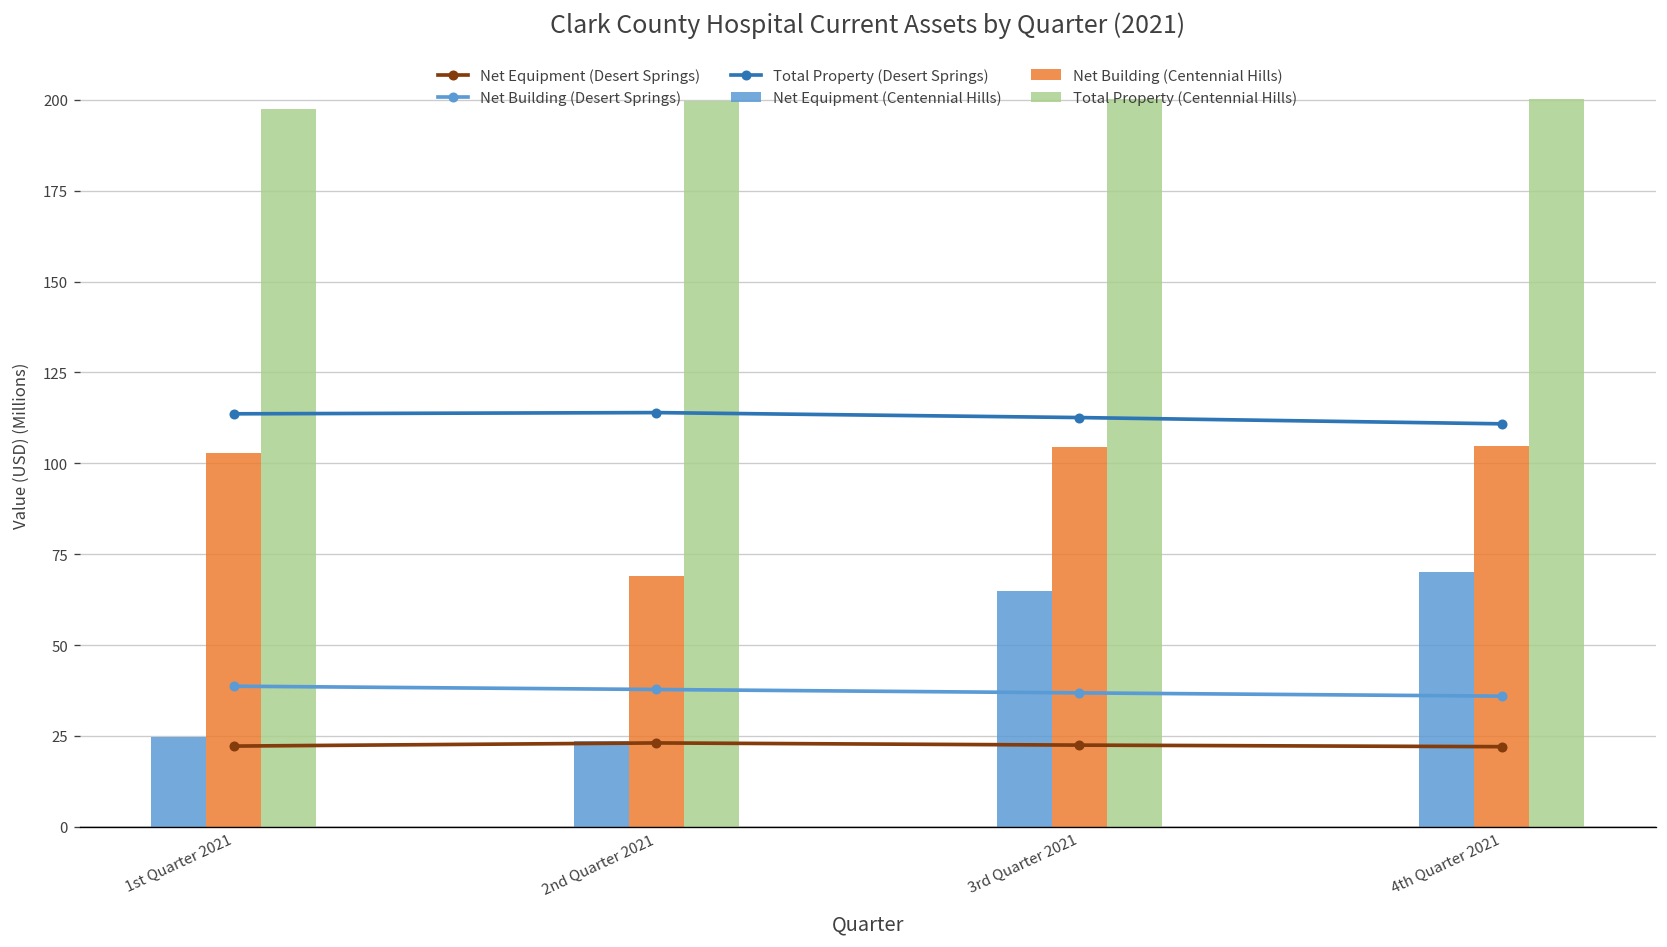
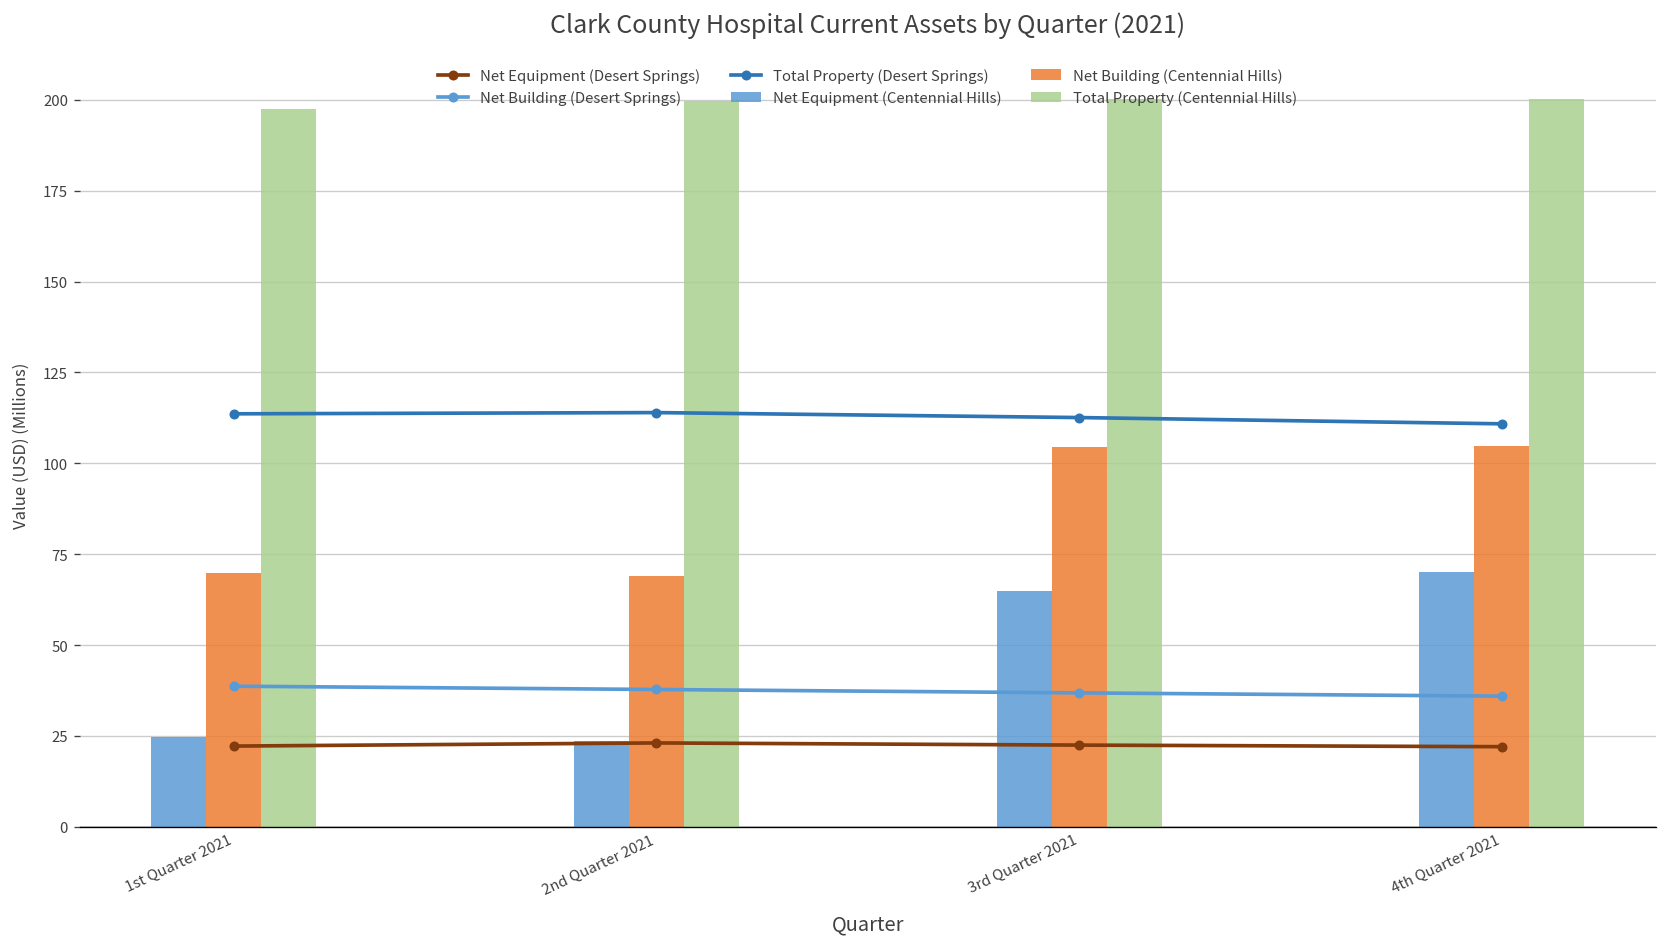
Net Building (Centennial Hills), 1st Quarter 2021: 103 -> 70
